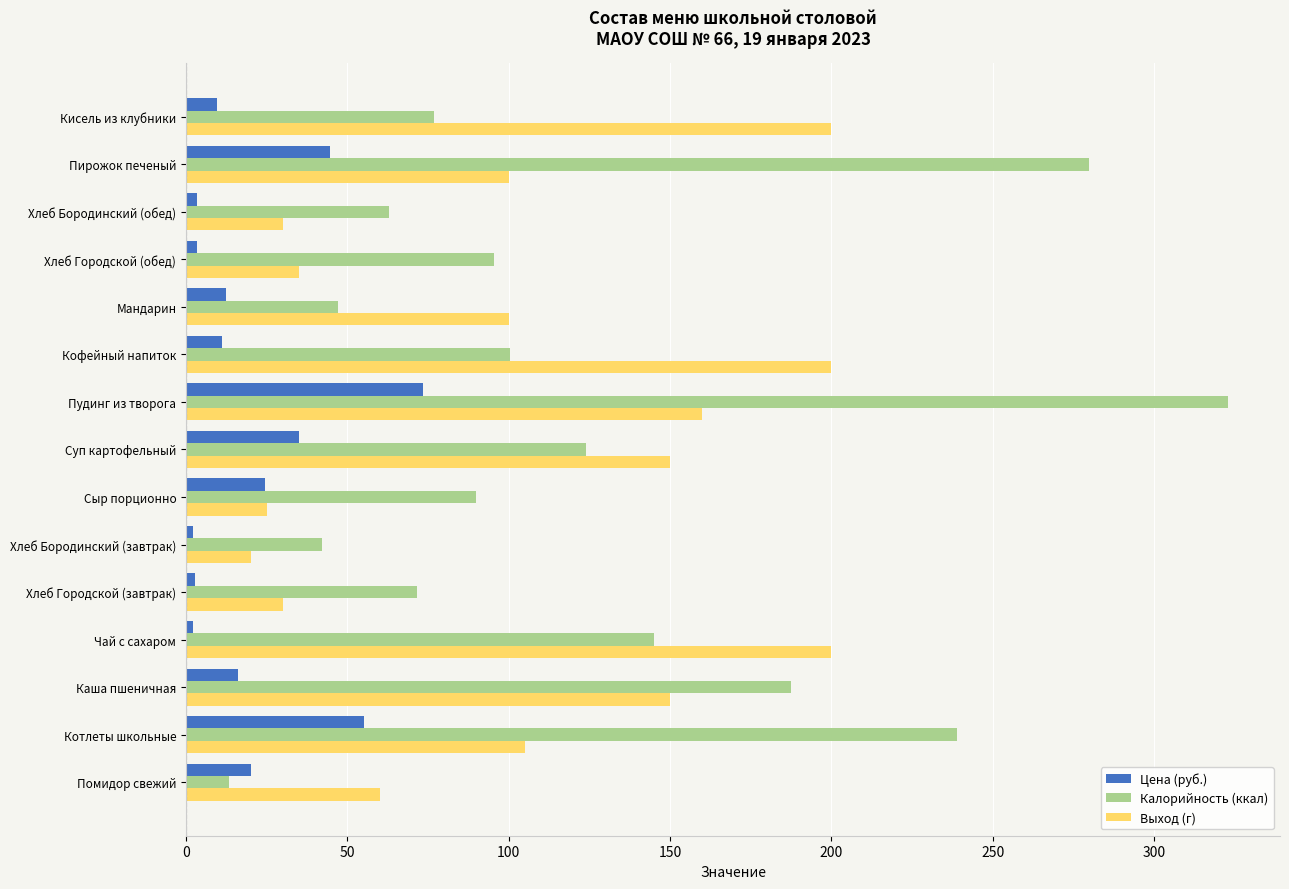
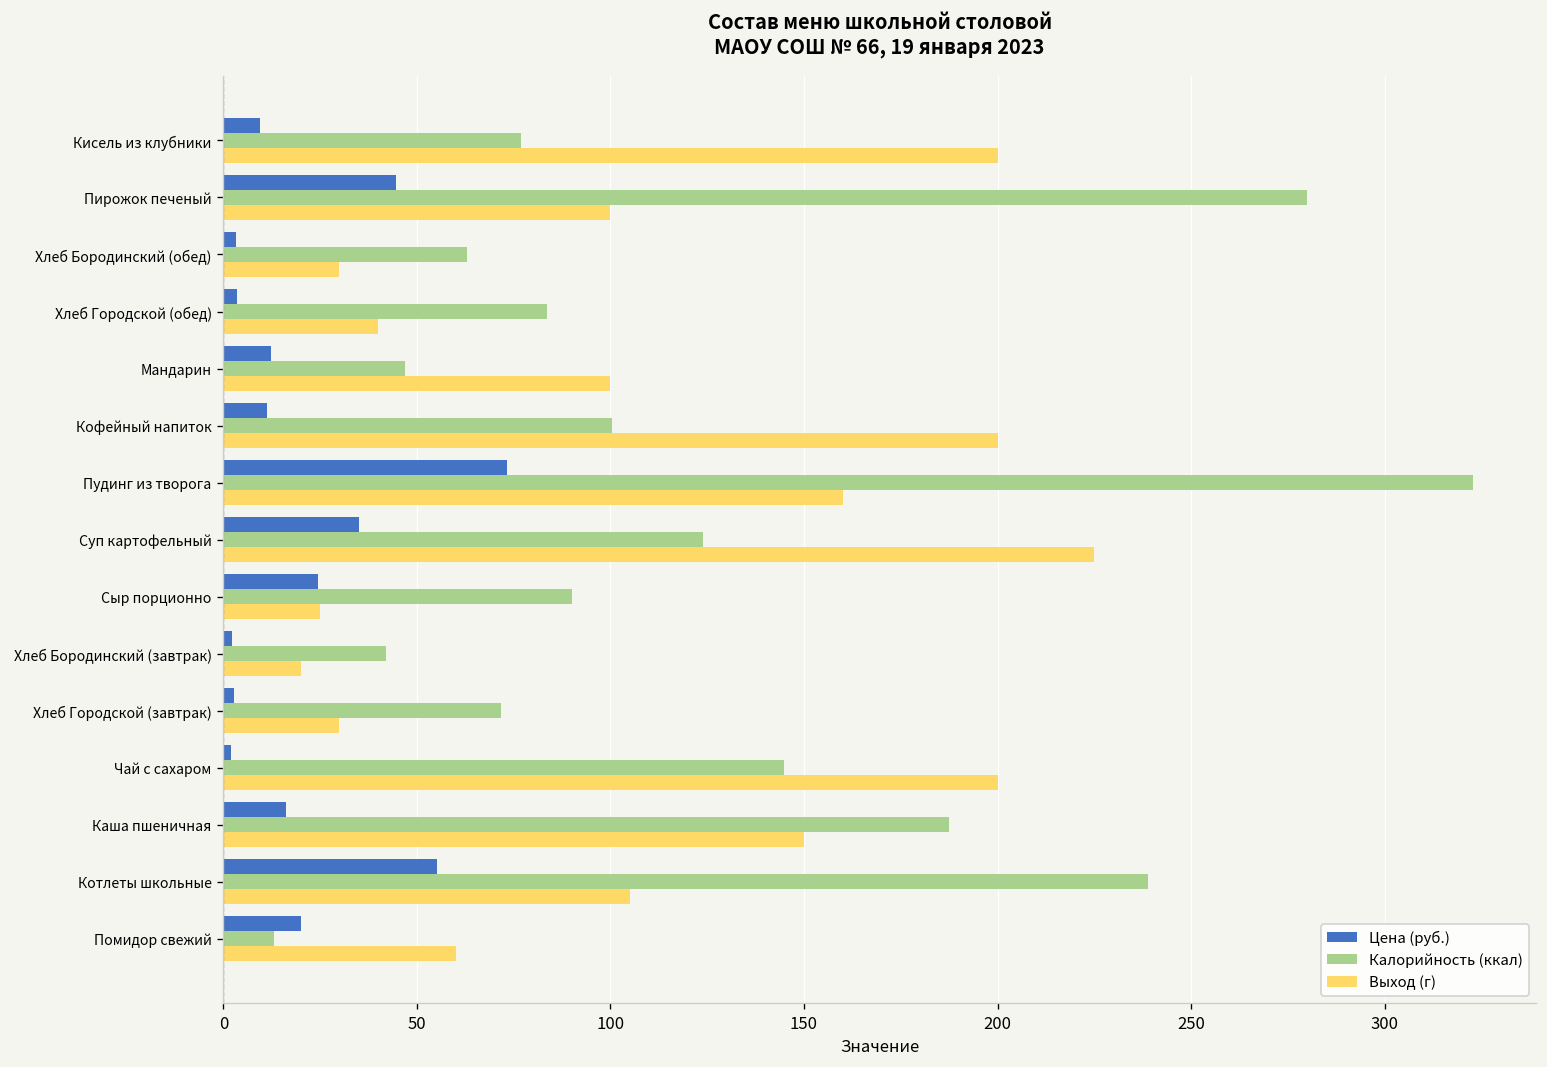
Калорийность (ккал), Хлеб Городской (обед): 96 -> 84
Выход (г), Хлеб Городской (обед): 35 -> 40
Выход (г), Суп картофельный: 150 -> 225
